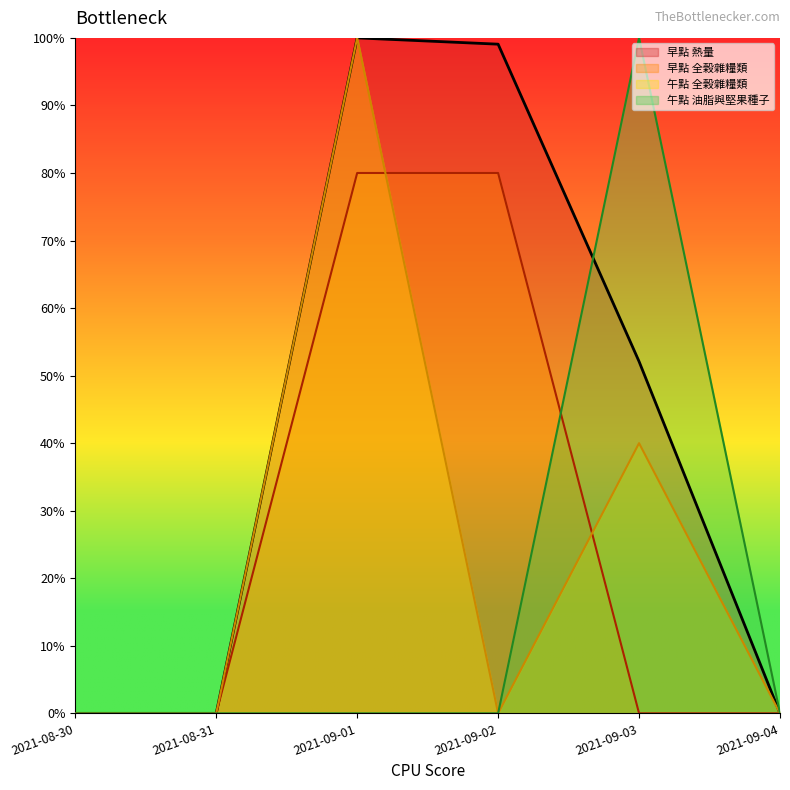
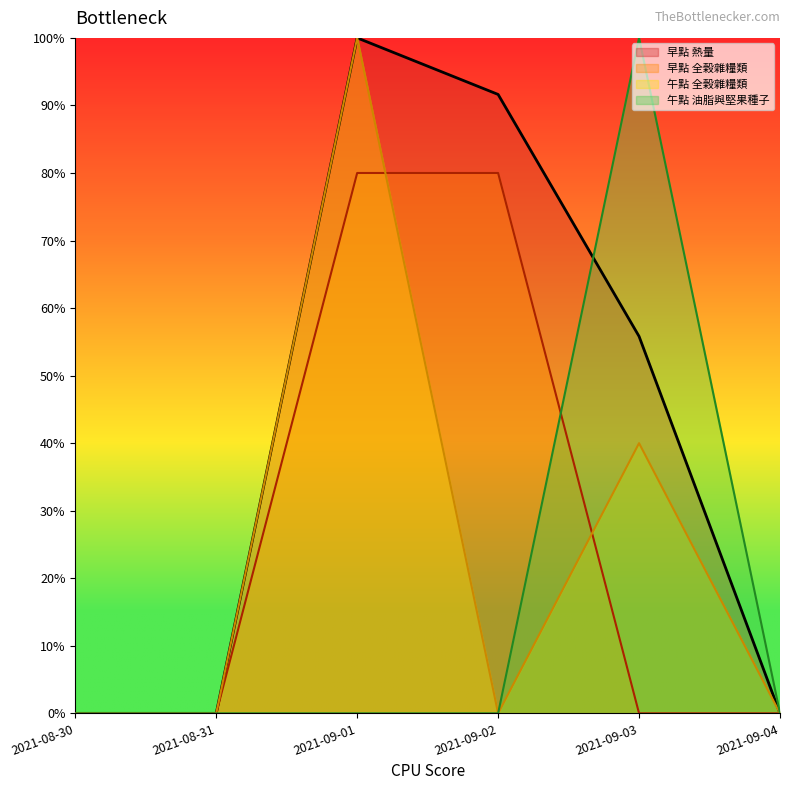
早點 熱量, 2021-09-02: 99% -> 92%
早點 熱量, 2021-09-03: 52% -> 56%
